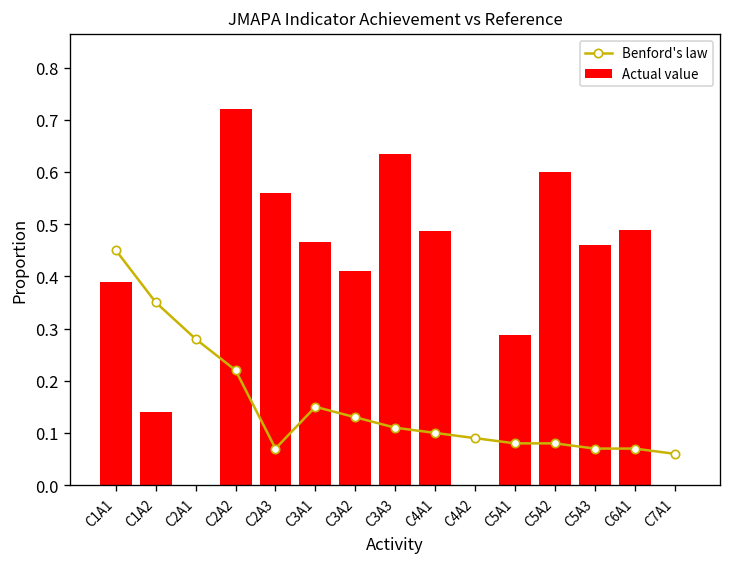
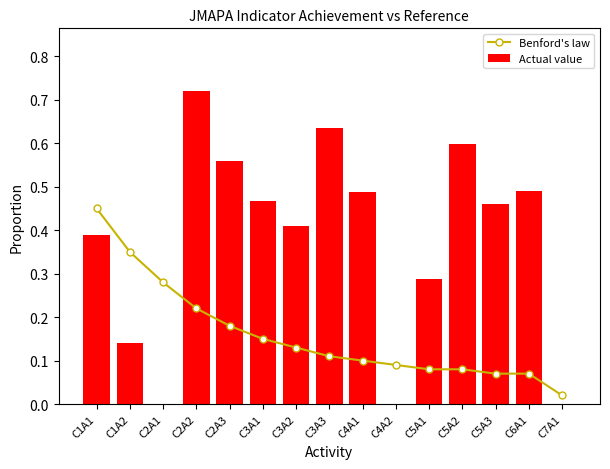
Benford's law, C2A3: 0.07 -> 0.18
Benford's law, C7A1: 0.06 -> 0.02
